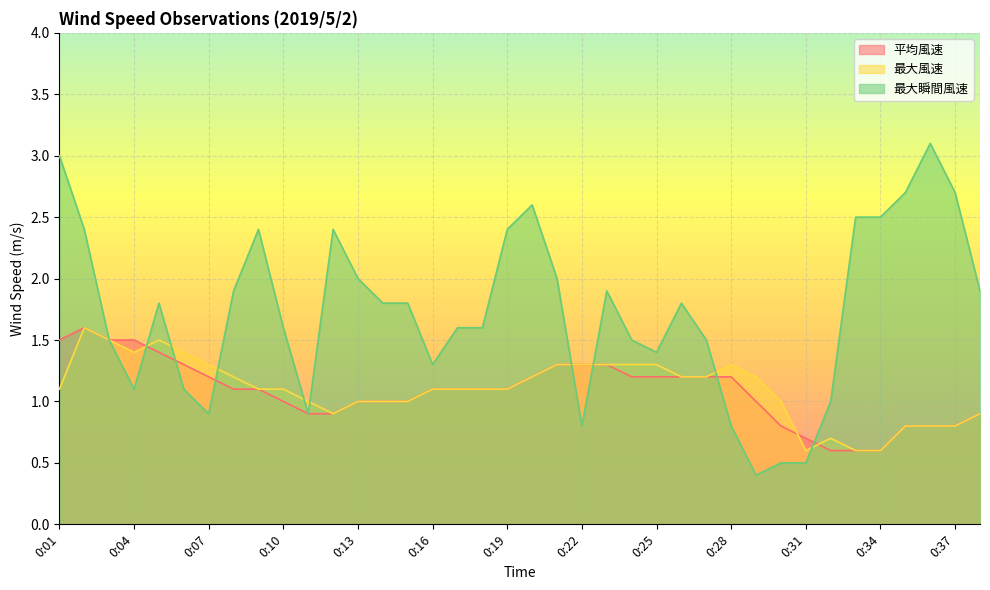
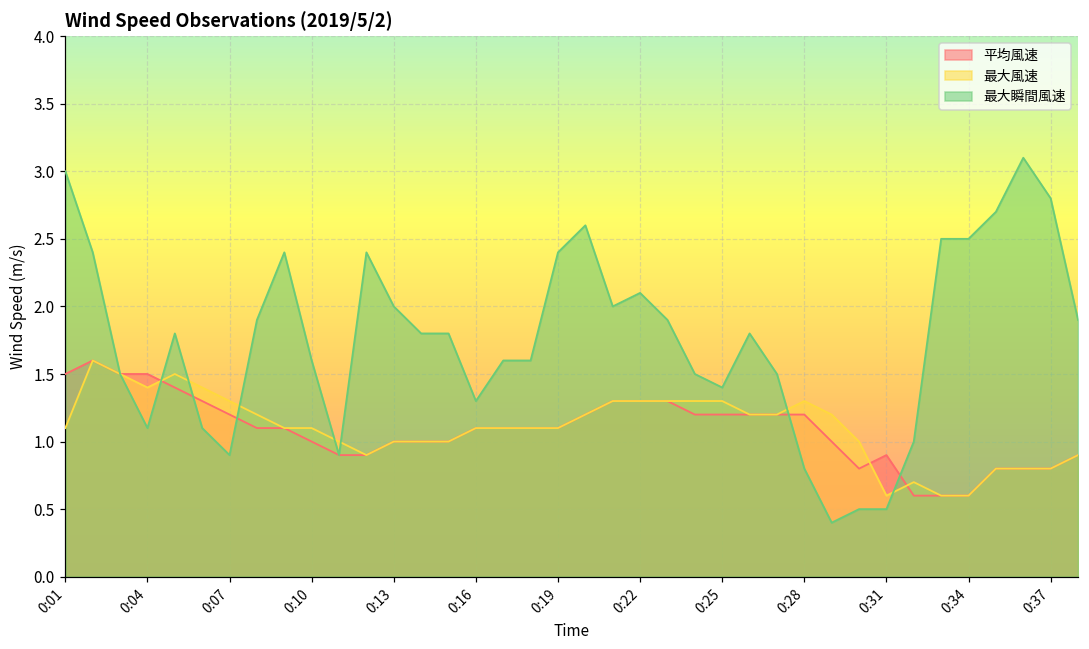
最大瞬間風速, 0:22: 0.8 -> 2.1
平均風速, 0:31: 0.7 -> 0.9
最大瞬間風速, 0:37: 2.7 -> 2.8
